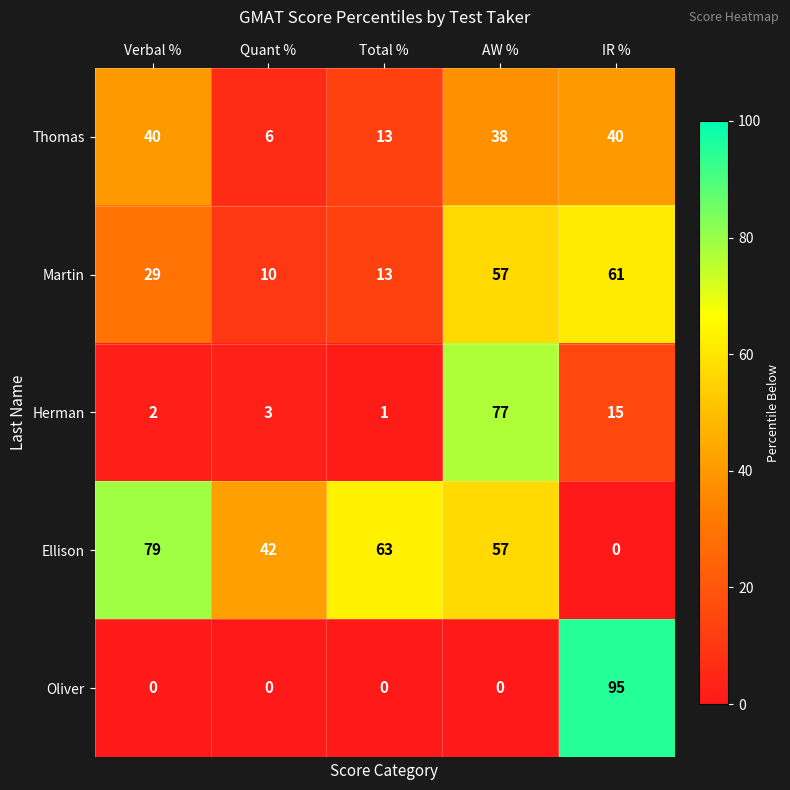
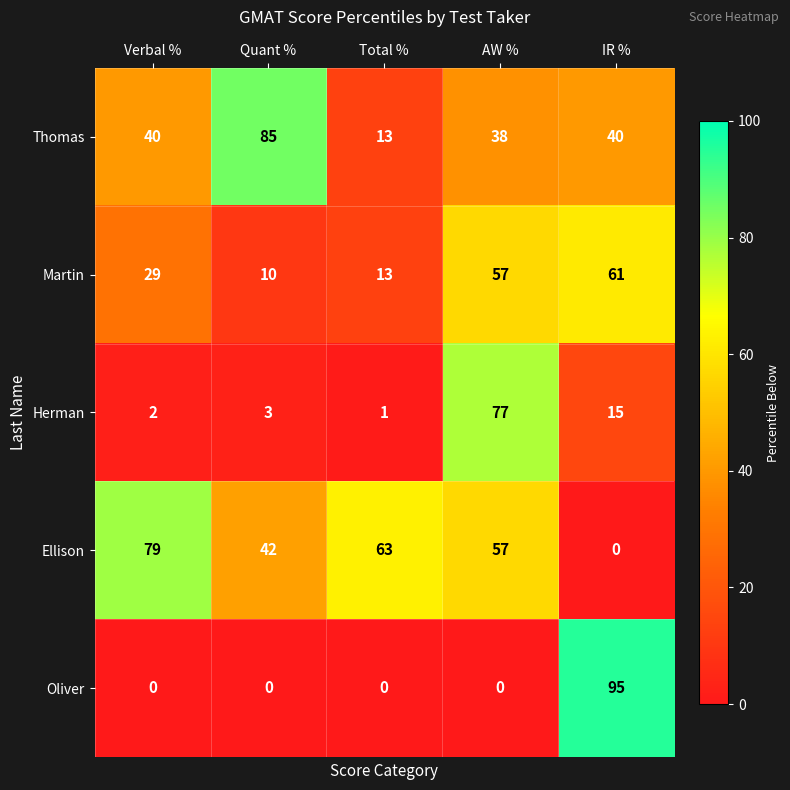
Thomas, Quant %: 6 -> 85
